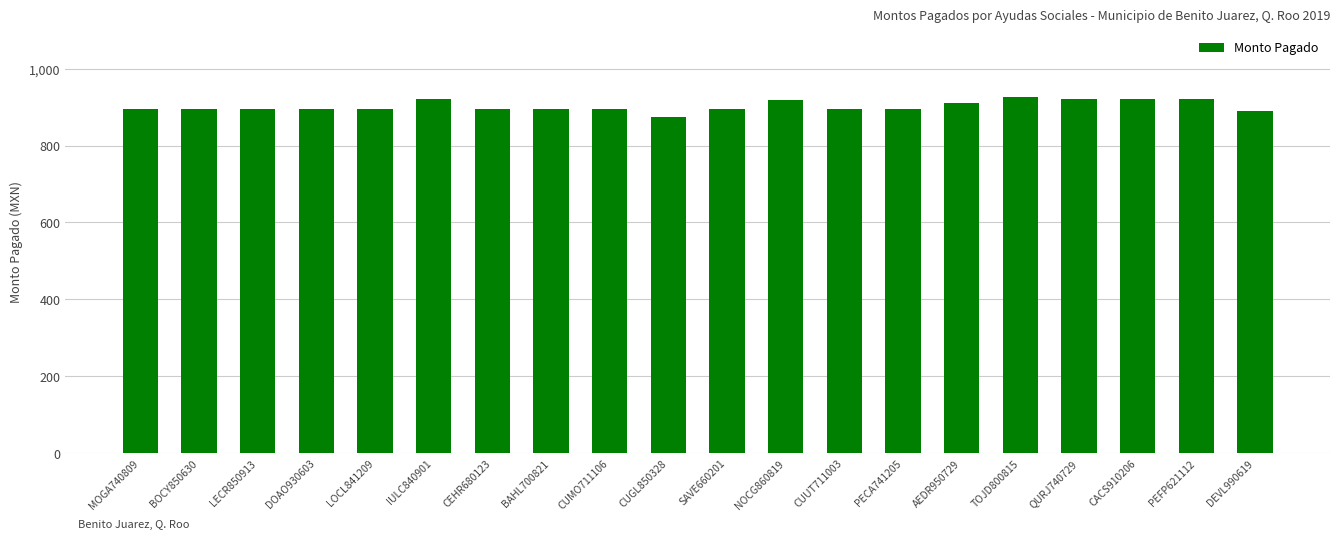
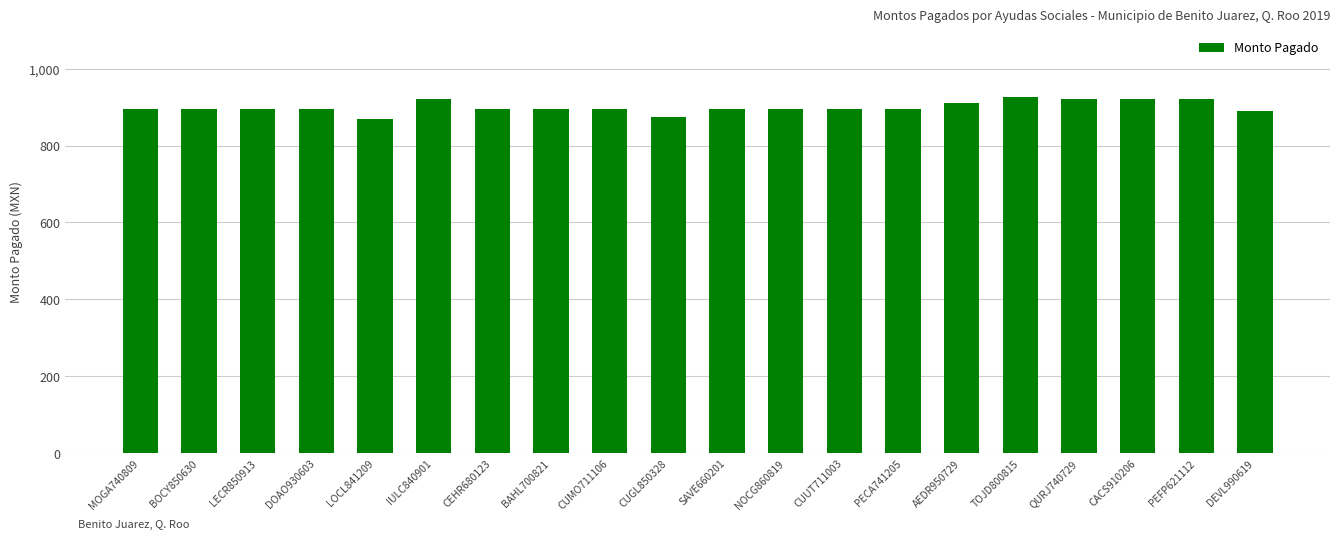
LOCL841209: 900 -> 870
NOCG860819: 920 -> 900
